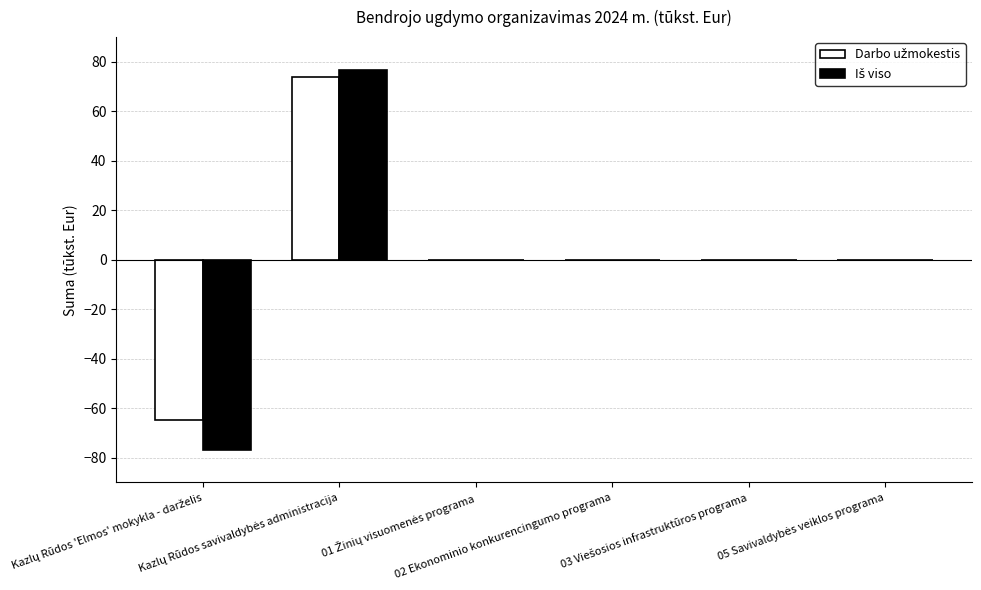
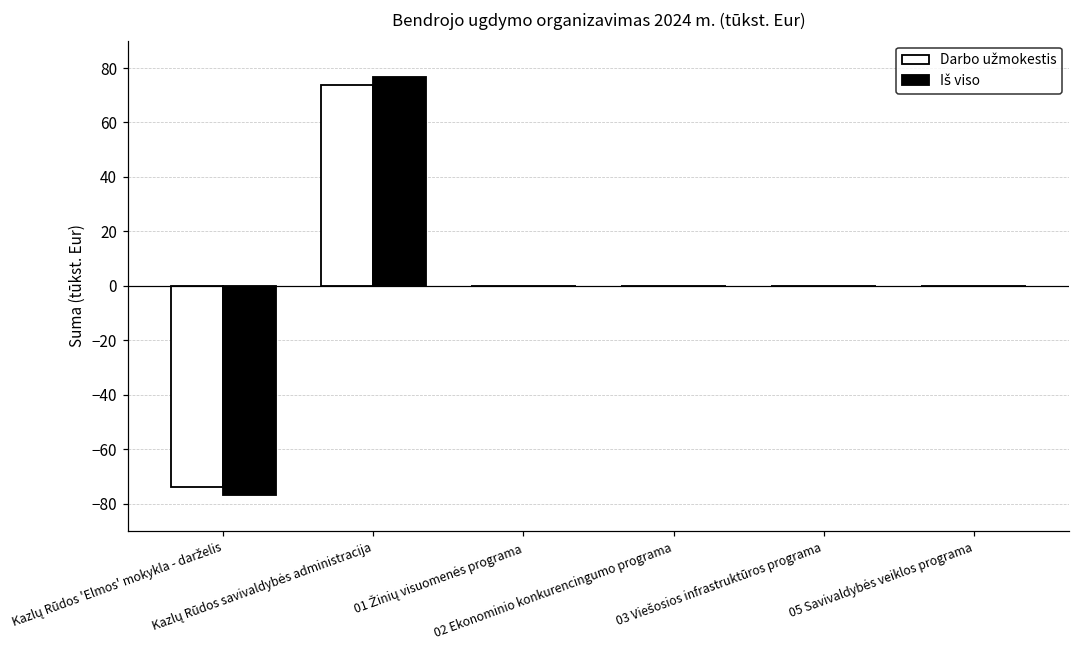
Darbo užmokestis, Kazlų Rūdos 'Elmos' mokykla - darželis: -65 -> -74
